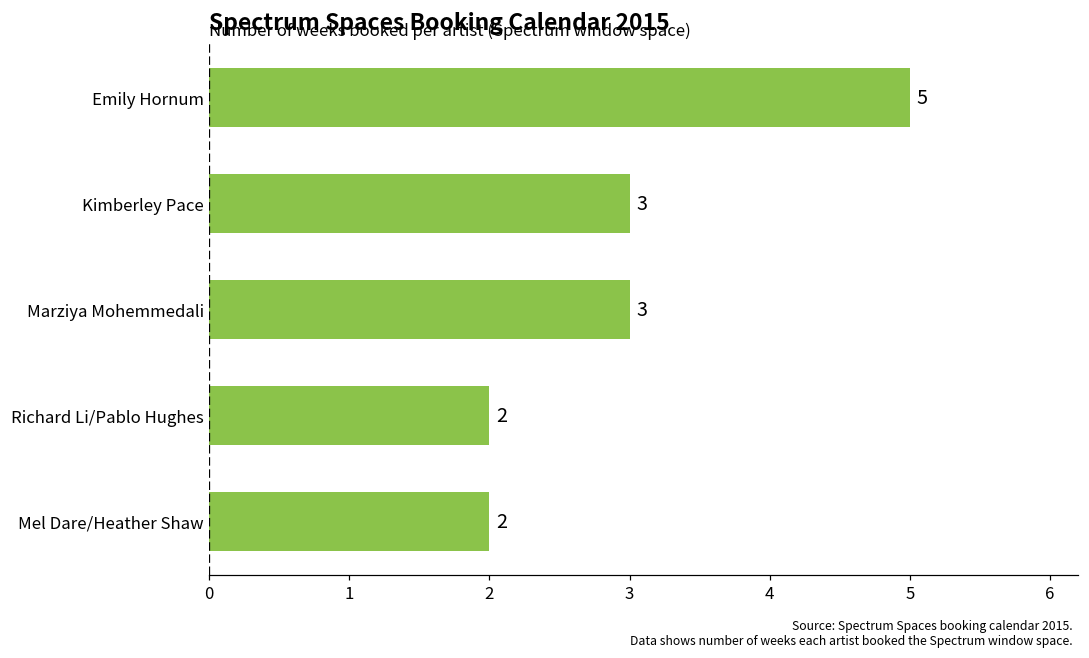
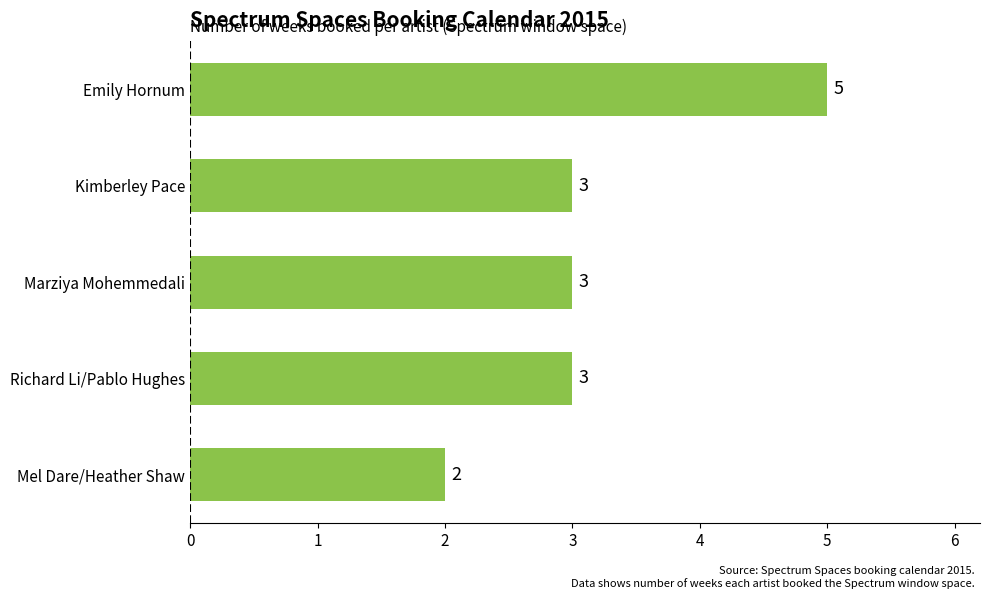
Richard Li/Pablo Hughes: 2 -> 3
